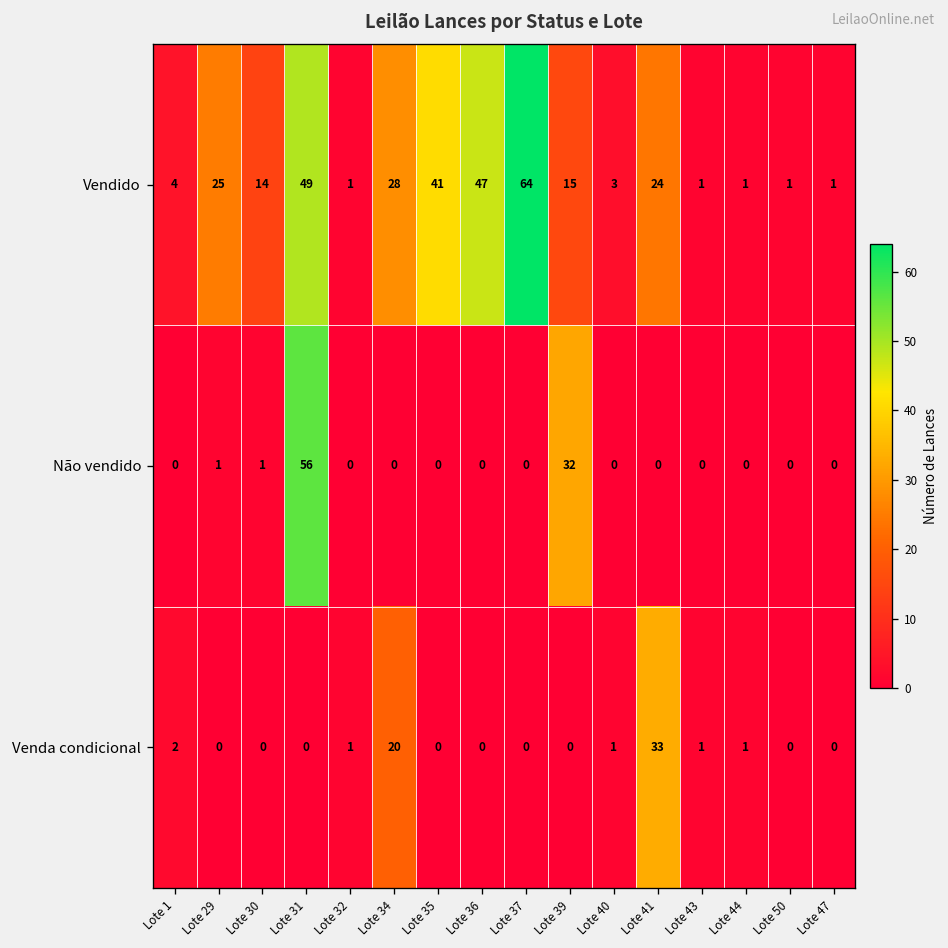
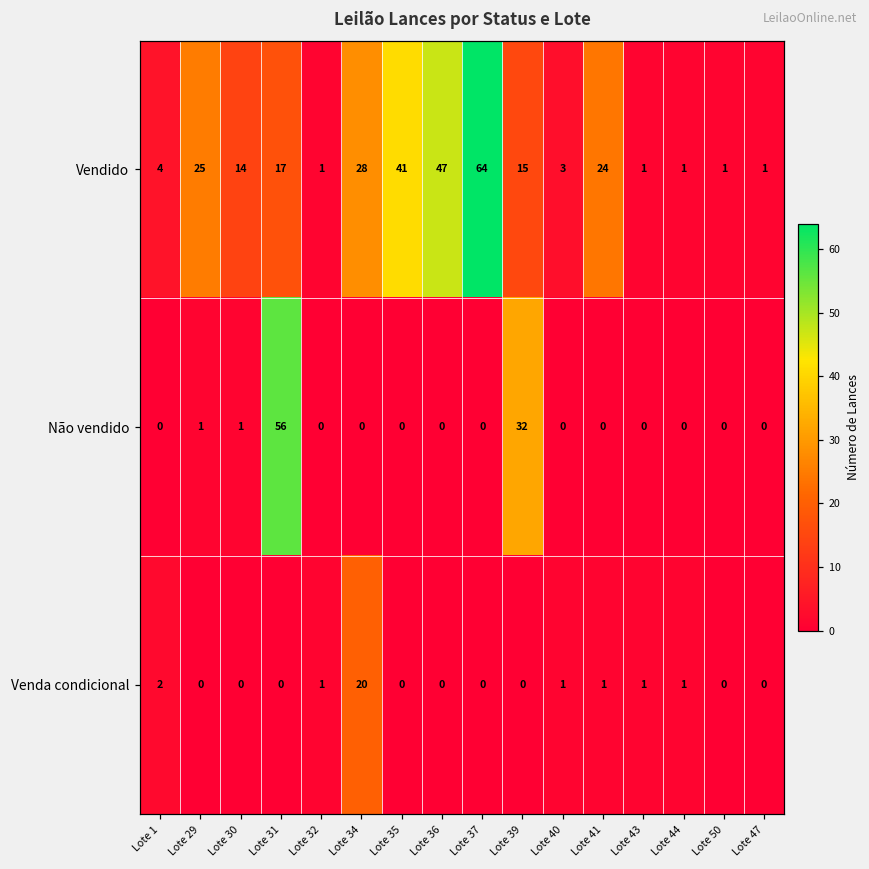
Vendido, Lote 31: 49 -> 17
Venda condicional, Lote 41: 33 -> 1
